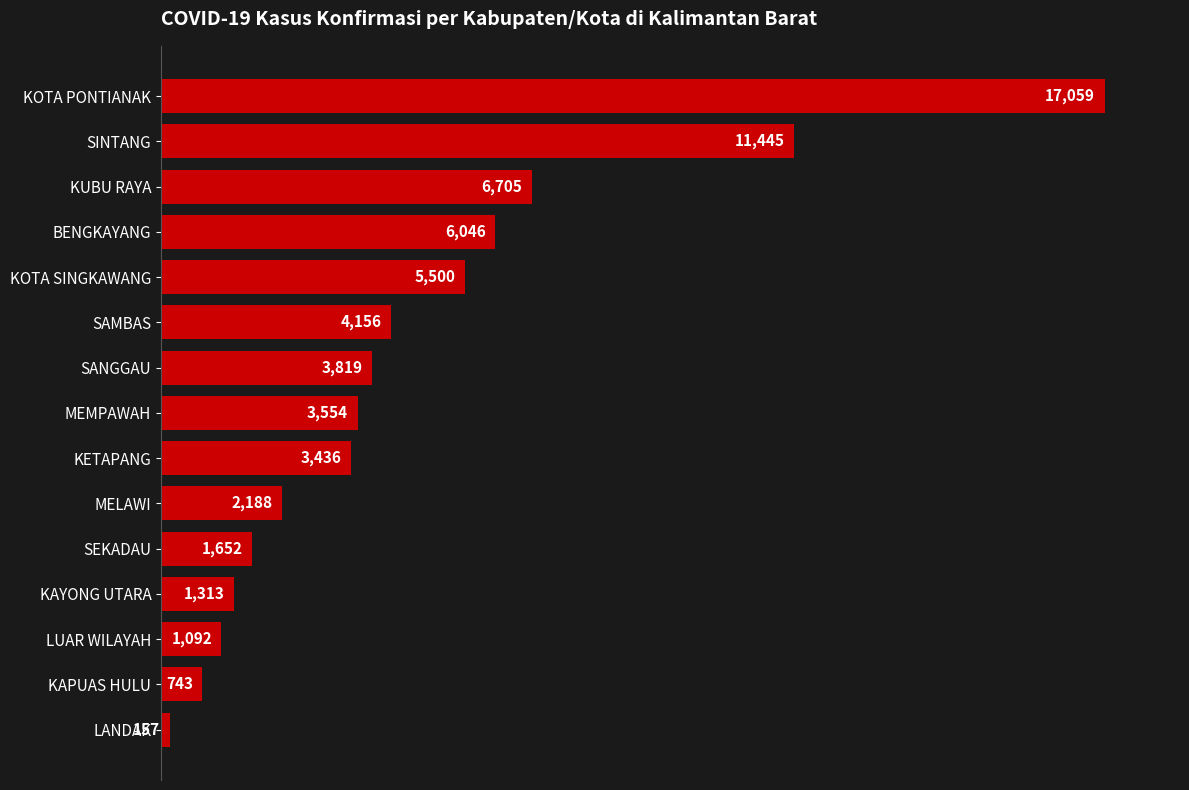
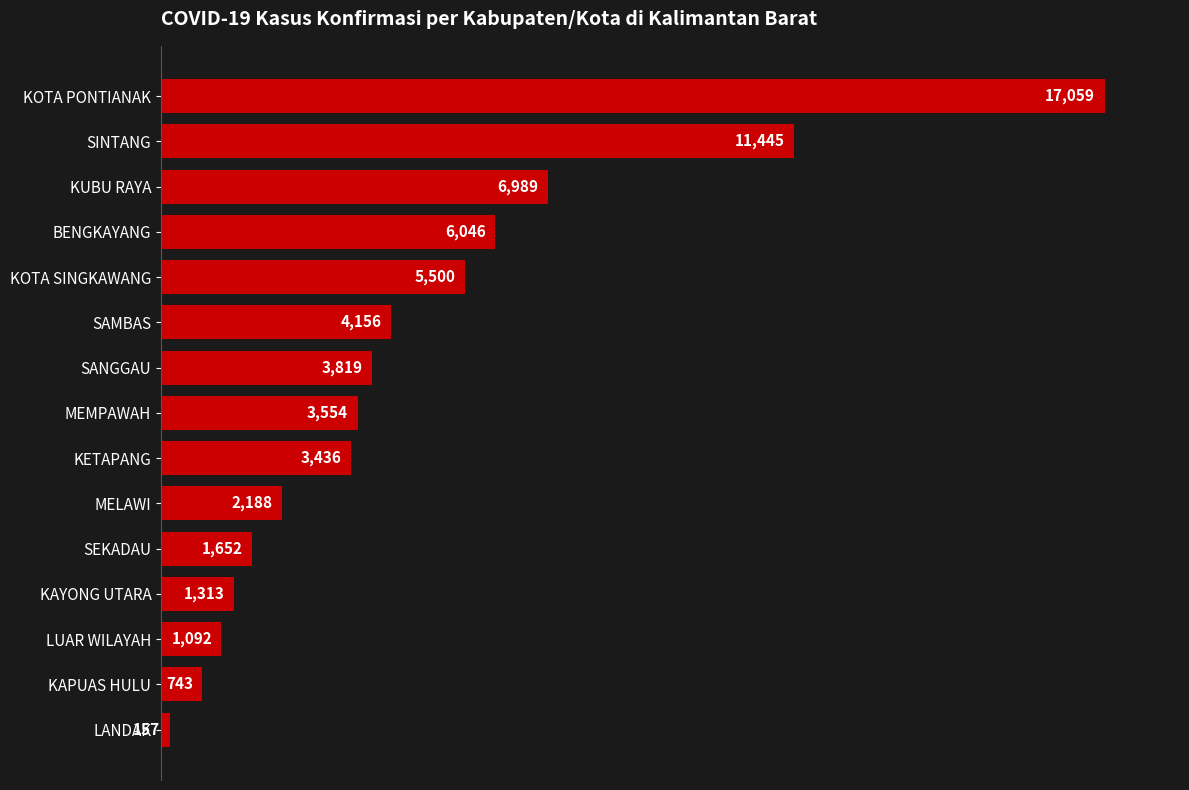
KUBU RAYA: 6,705 -> 6,989
